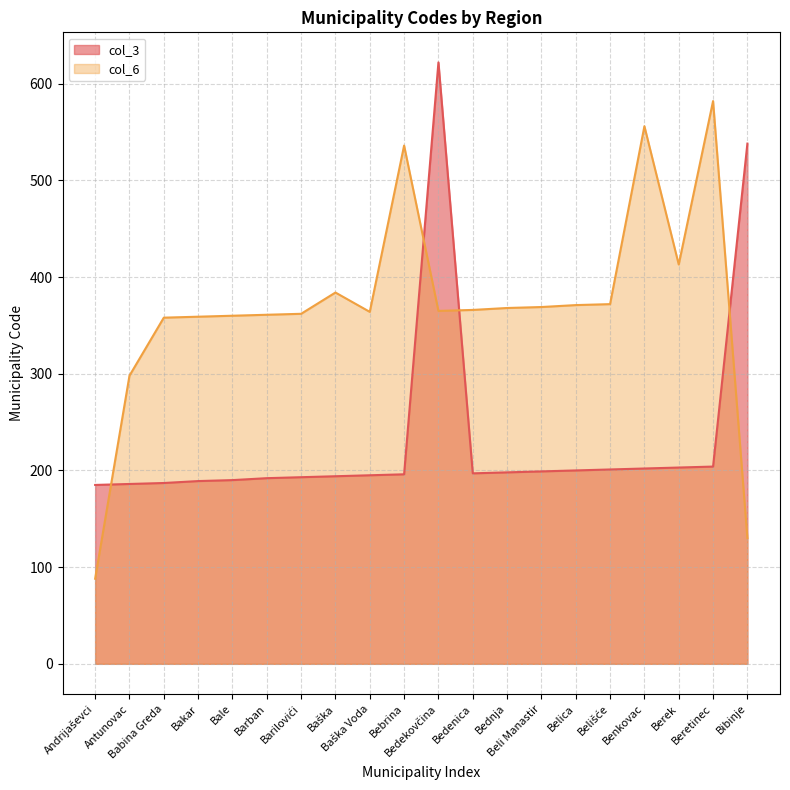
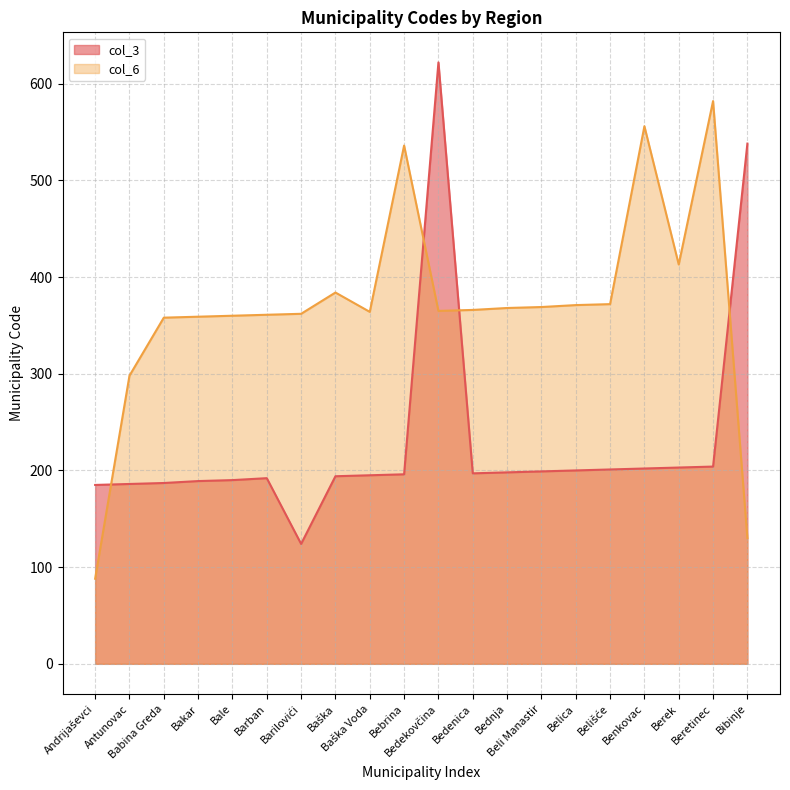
col_3, Barilovići: 190 -> 120
